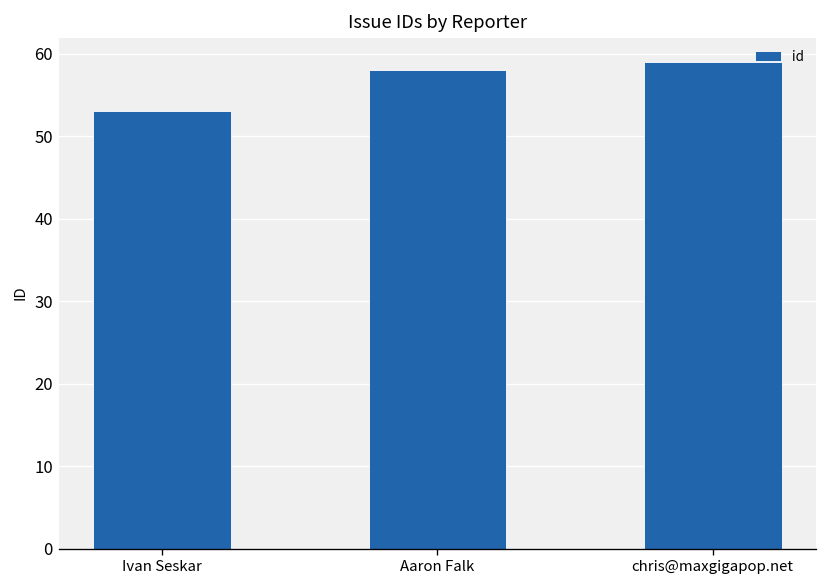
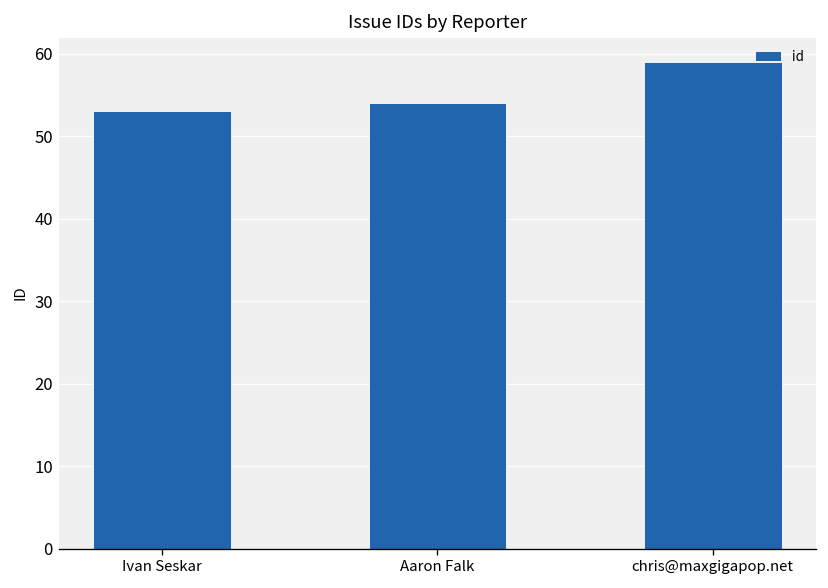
Aaron Falk: 58 -> 54
